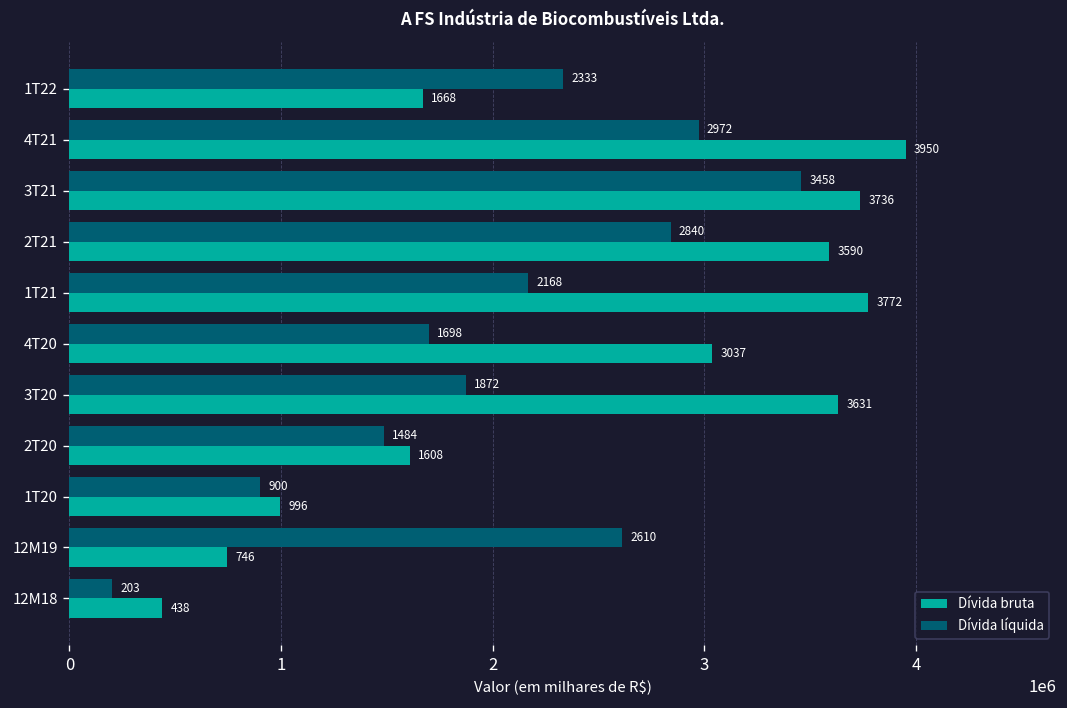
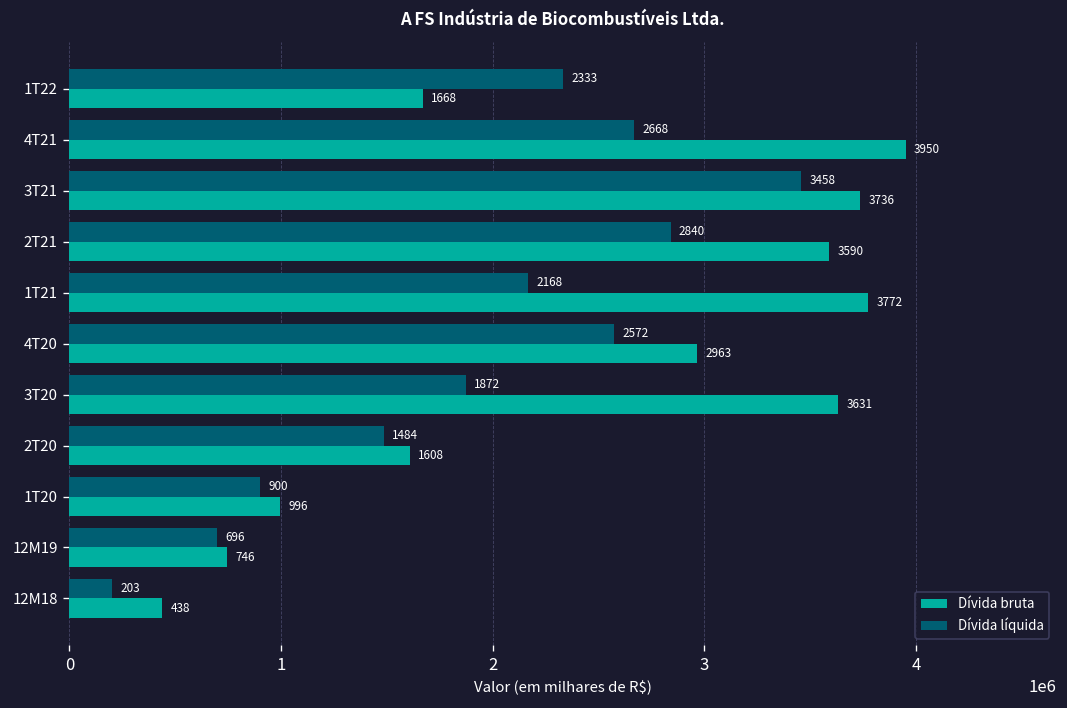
Dívida líquida, 4T21: 2972 -> 2668
Dívida líquida, 4T20: 1698 -> 2572
Dívida bruta, 4T20: 3037 -> 2963
Dívida líquida, 12M19: 2610 -> 696
